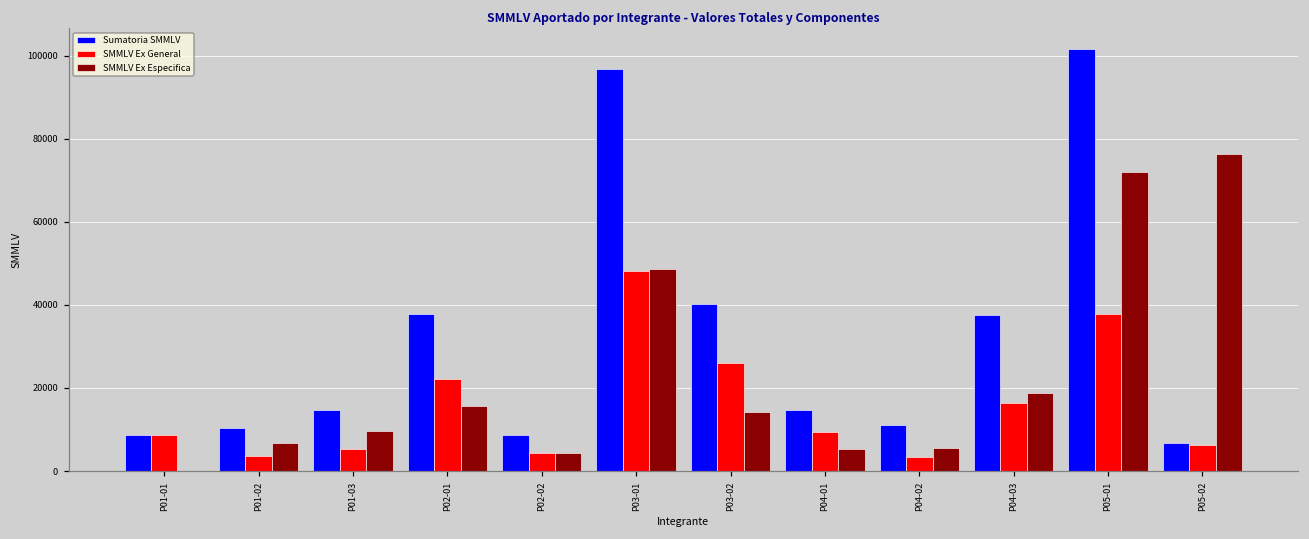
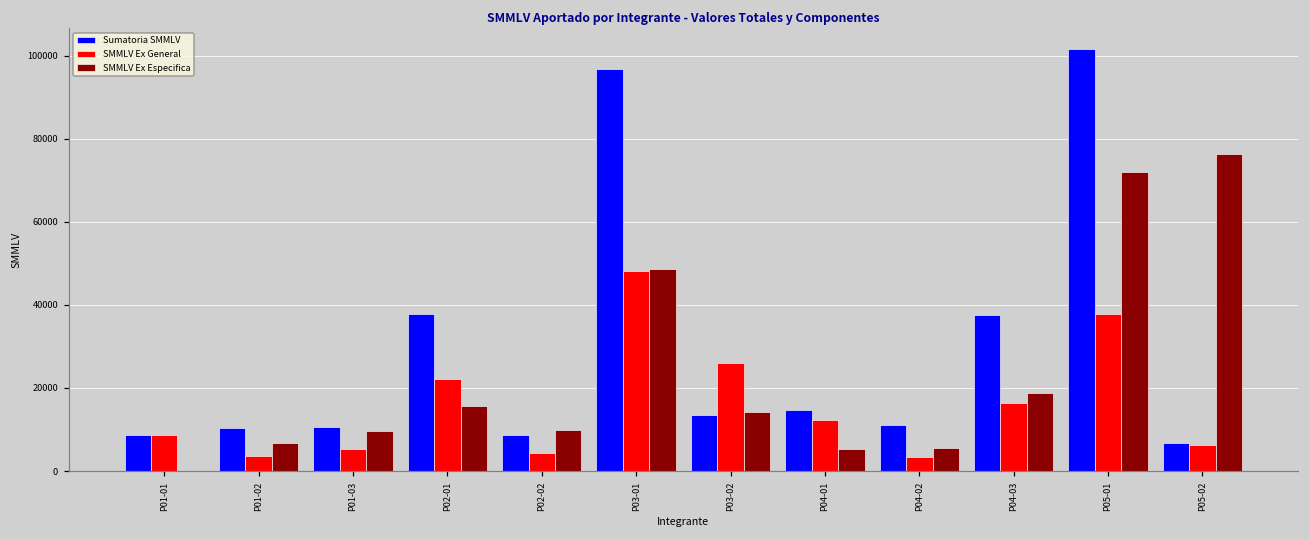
Sumatoria SMMLV, P01-03: 15000 -> 11000
SMMLV Ex Especifica, P02-02: 4000 -> 10000
Sumatoria SMMLV, P03-02: 40000 -> 14000
SMMLV Ex General, P04-01: 9000 -> 12000
